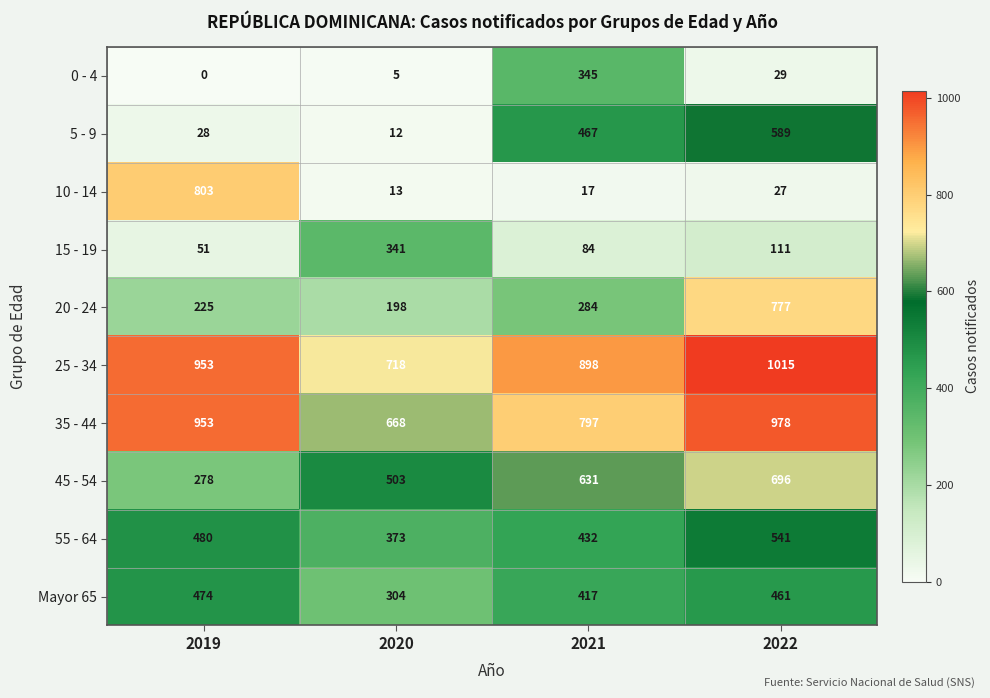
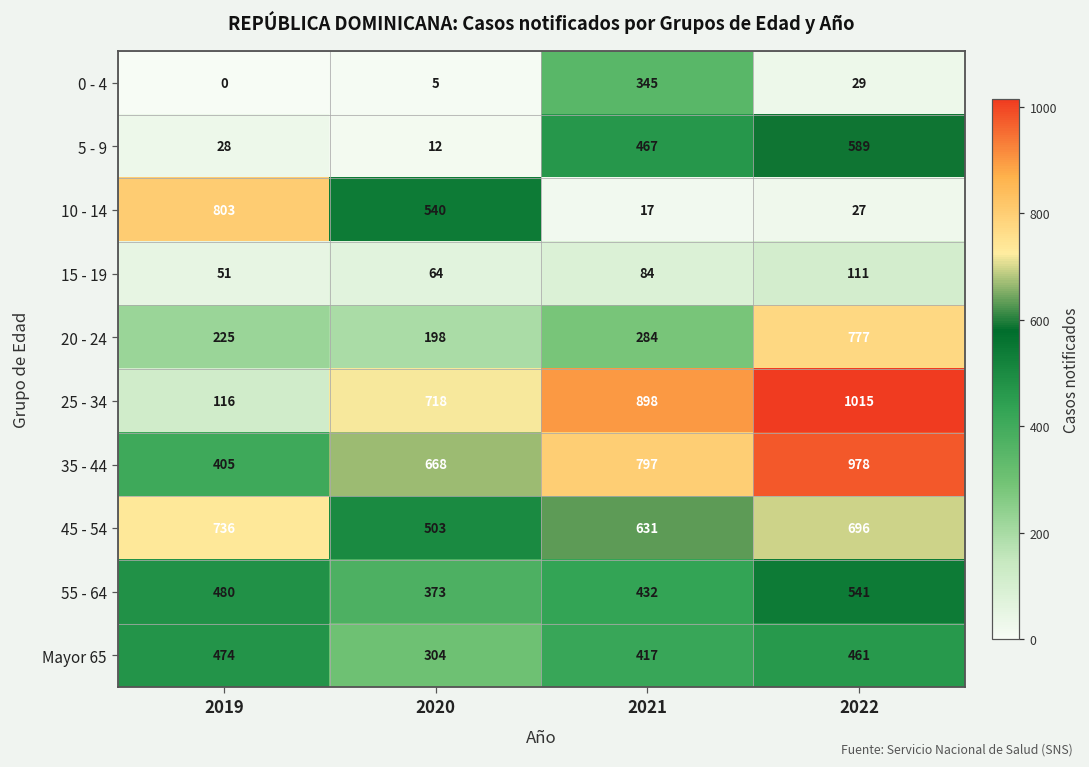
10 - 14, 2020: 13 -> 540
15 - 19, 2020: 341 -> 64
25 - 34, 2019: 953 -> 116
35 - 44, 2019: 953 -> 405
45 - 54, 2019: 278 -> 736
